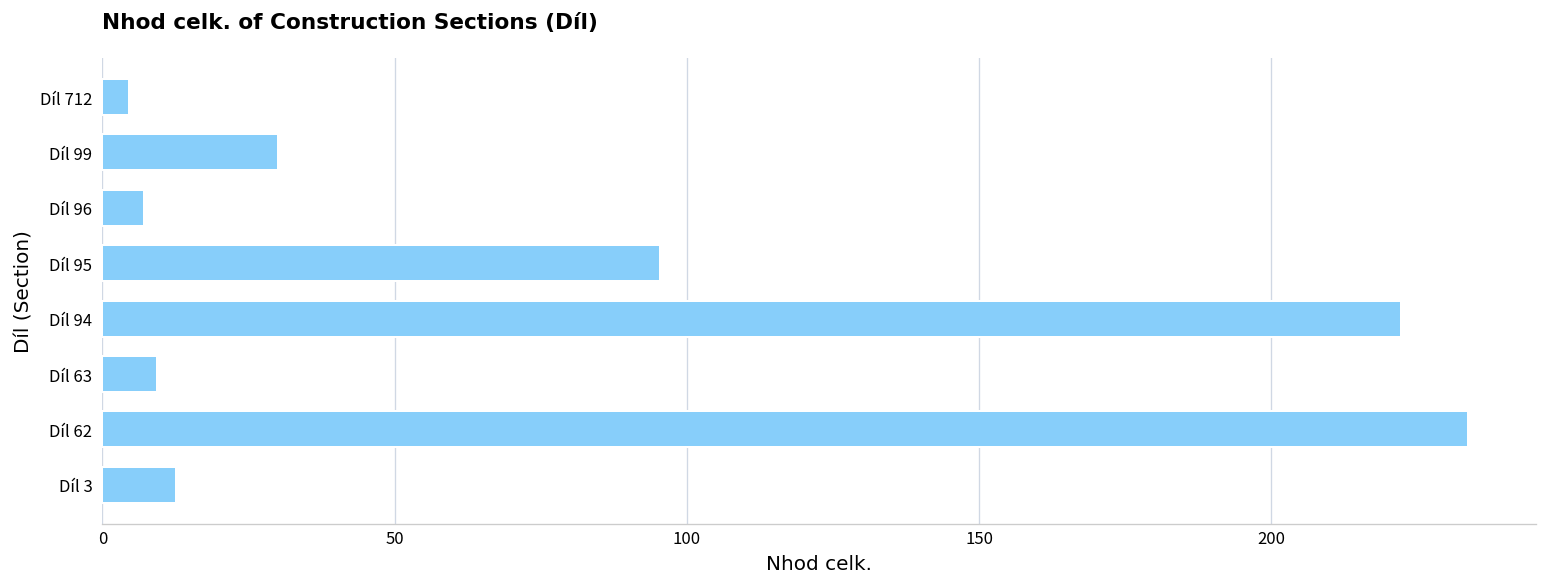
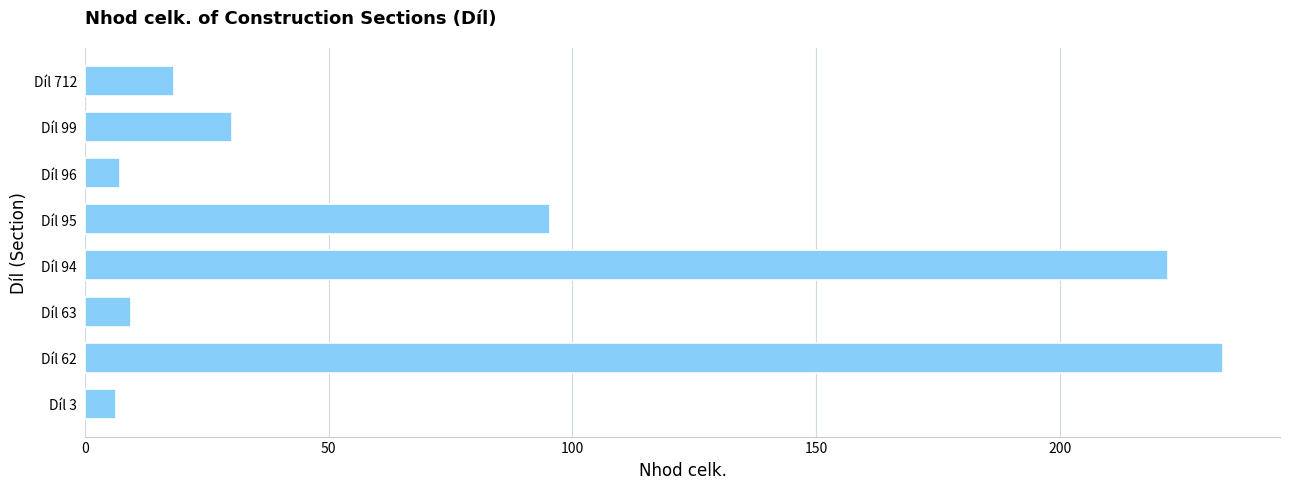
Díl 712: 5 -> 18
Díl 3: 13 -> 6
